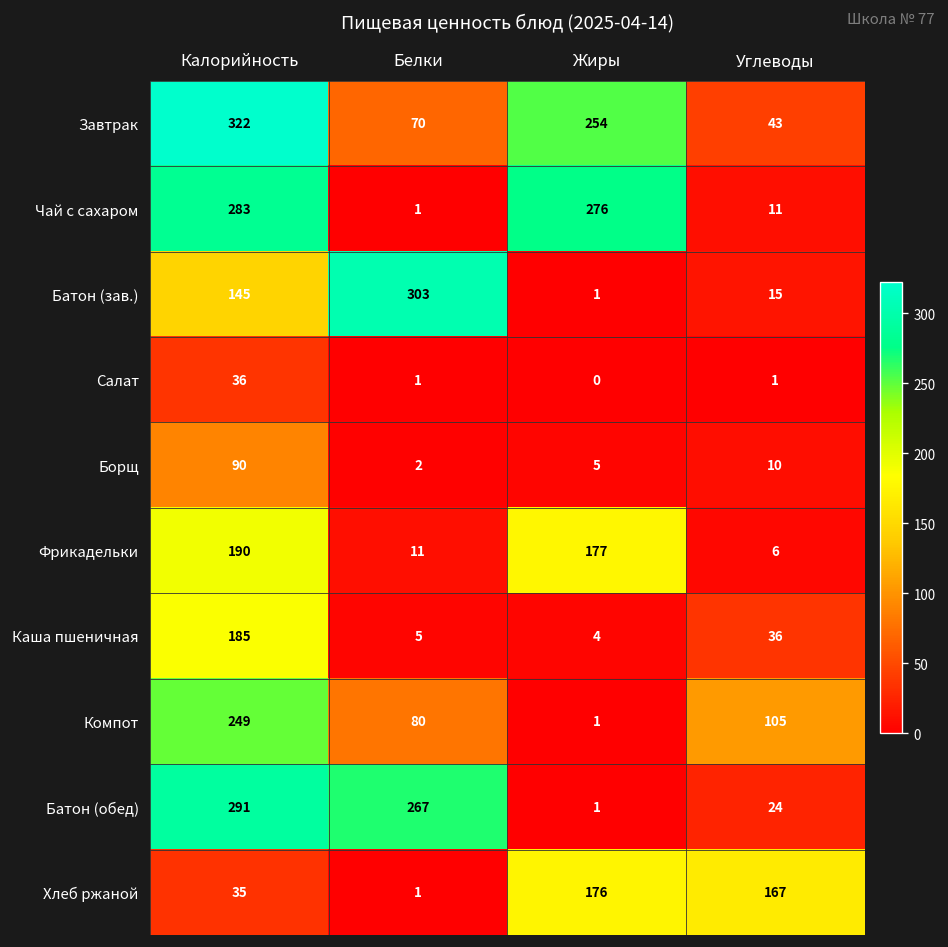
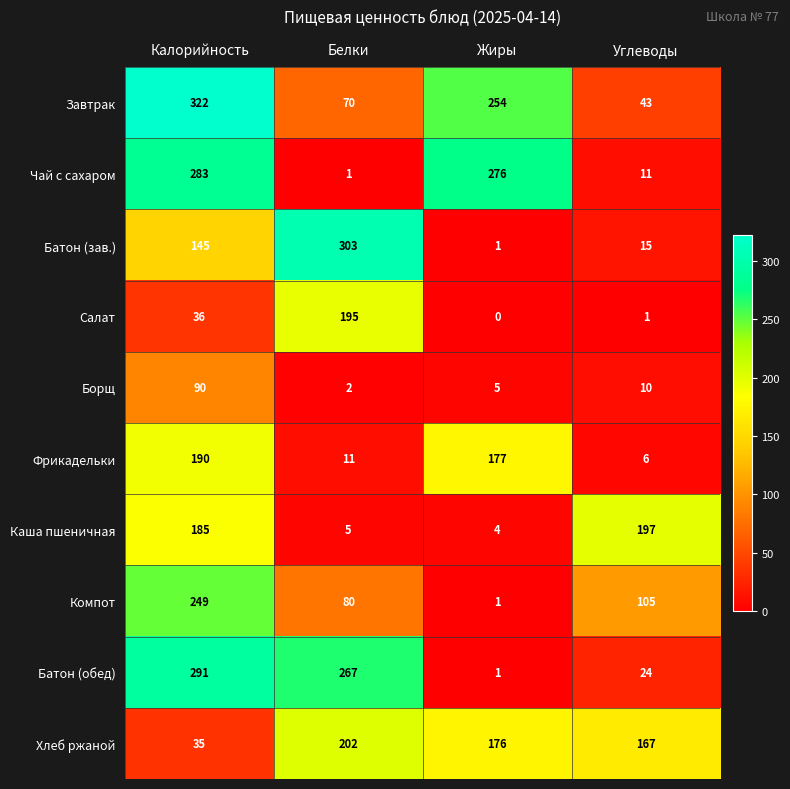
Салат, Белки: 1 -> 195
Каша пшеничная, Углеводы: 36 -> 197
Хлеб ржаной, Белки: 1 -> 202
